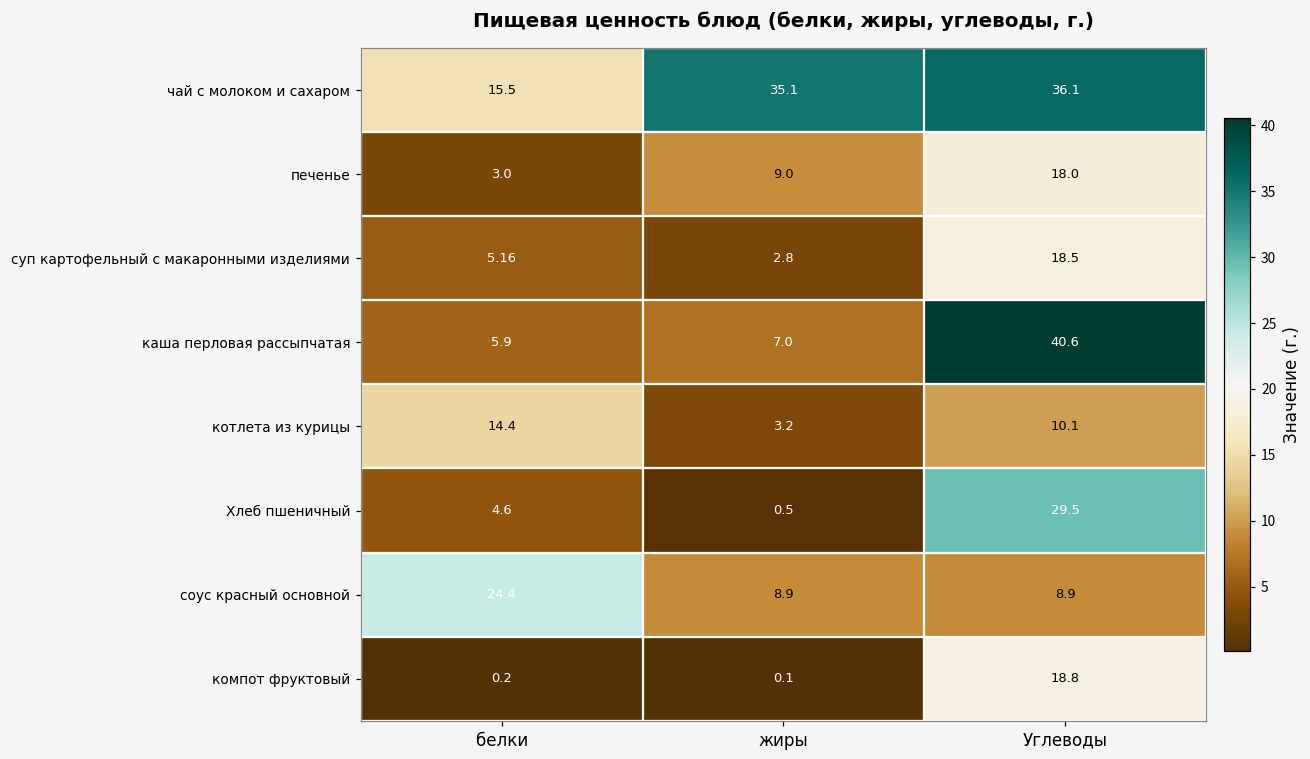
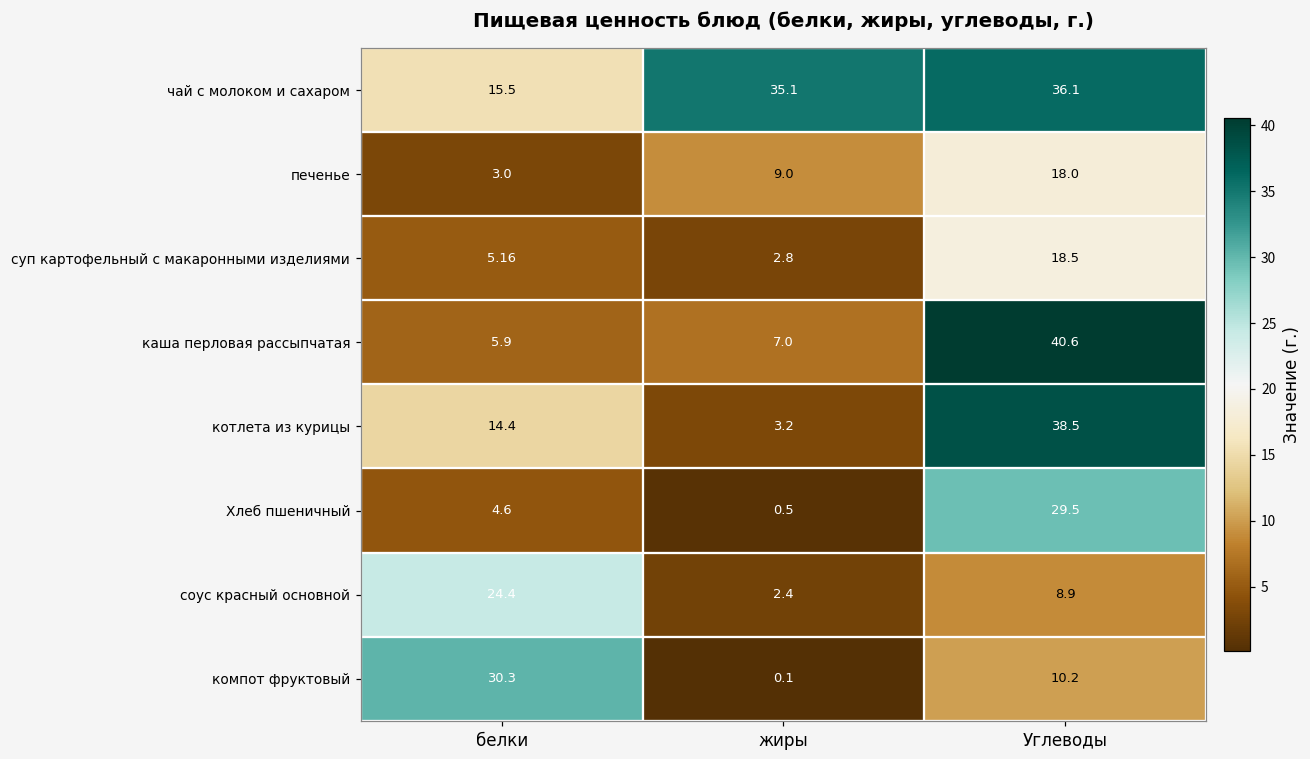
котлета из курицы, Углеводы: 10.1 -> 38.5
соус красный основной, жиры: 8.9 -> 2.4
компот фруктовый, белки: 0.2 -> 30.3
компот фруктовый, Углеводы: 18.8 -> 10.2
